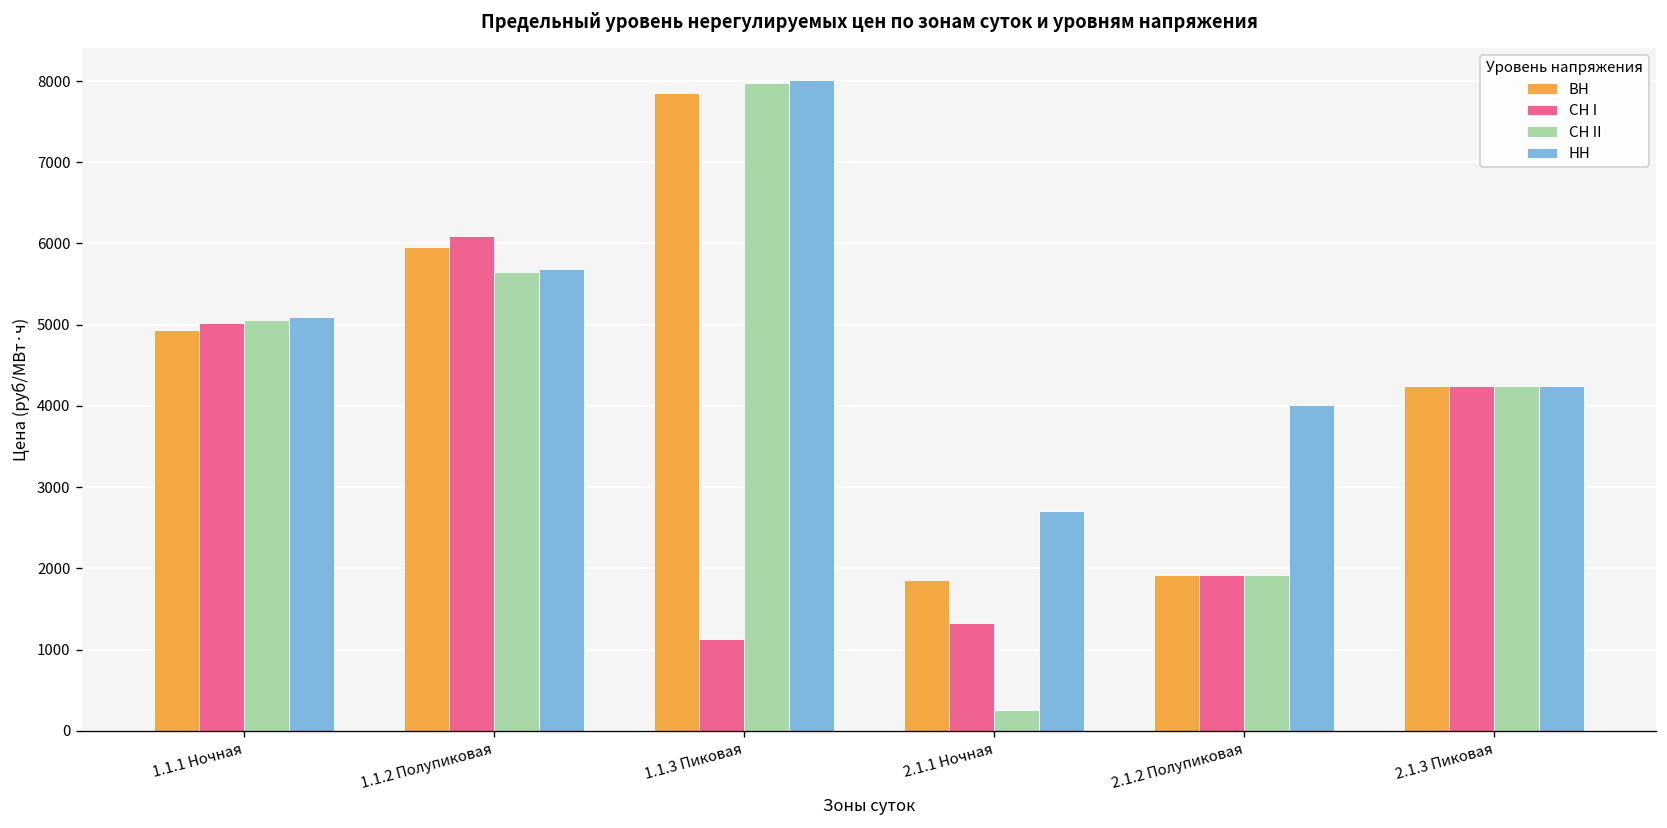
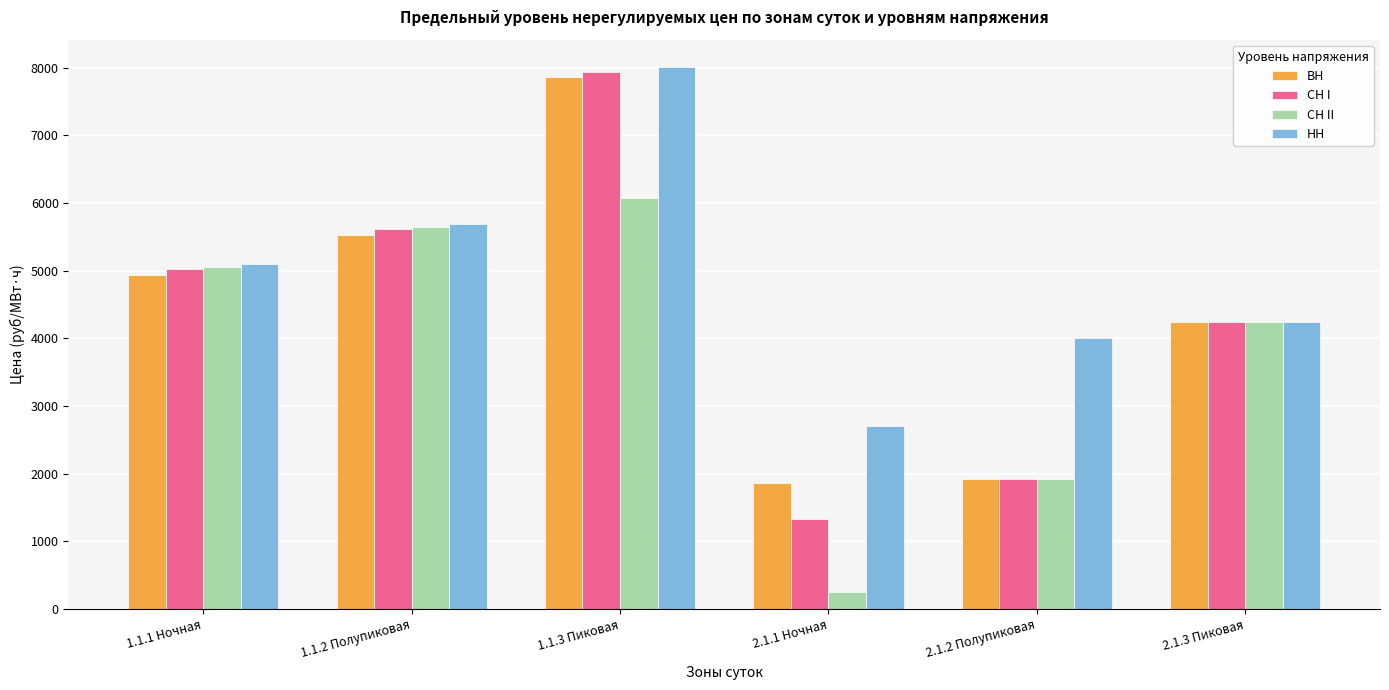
ВН, 1.1.2 Полупиковая: 6000 -> 5500
СН I, 1.1.2 Полупиковая: 6100 -> 5600
СН I, 1.1.3 Пиковая: 1100 -> 7900
СН II, 1.1.3 Пиковая: 8000 -> 6100
